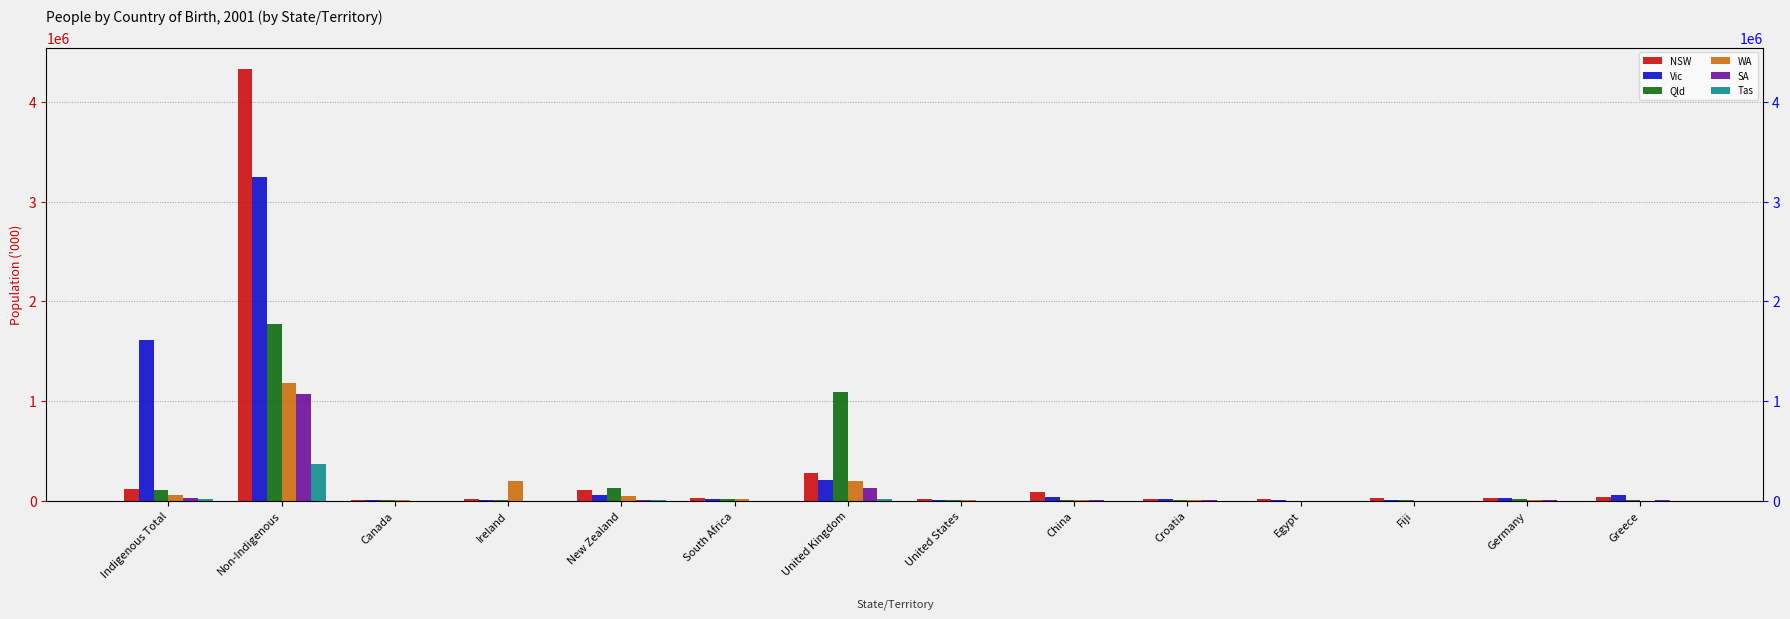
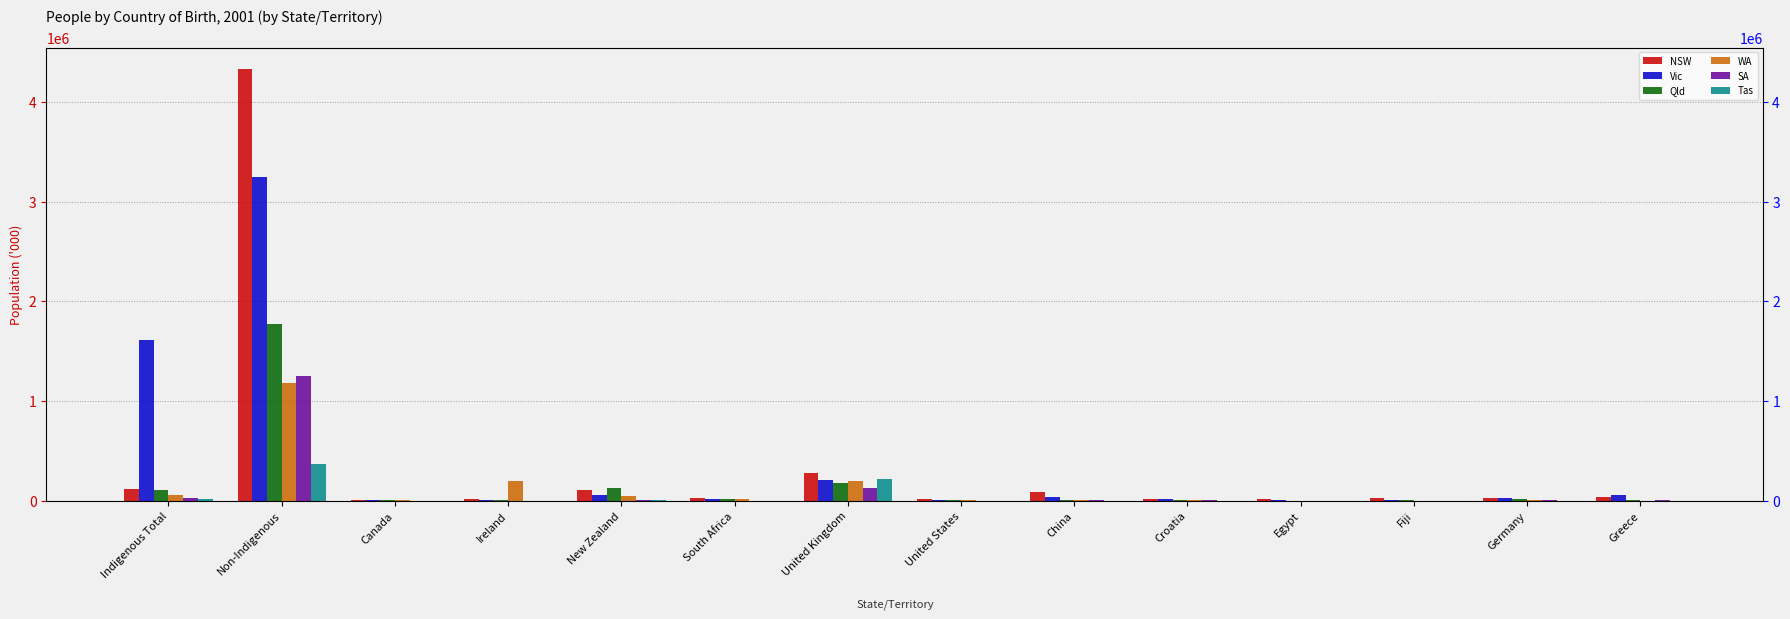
SA, Non-Indigenous: 1100000 -> 1300000
Qld, United Kingdom: 1100000 -> 200000
Tas, United Kingdom: 0 -> 200000
